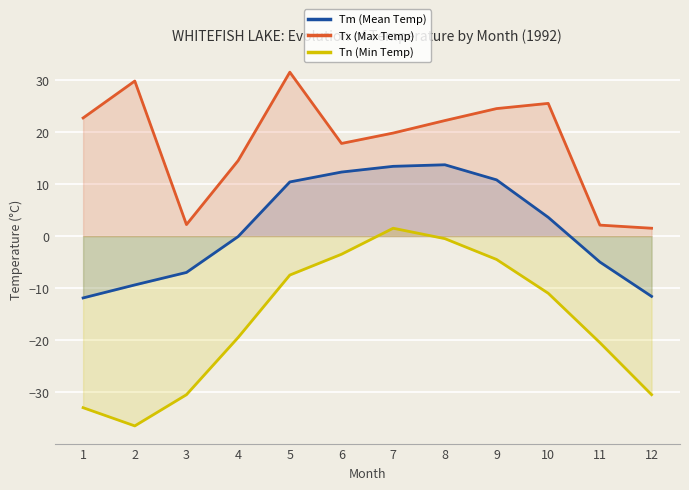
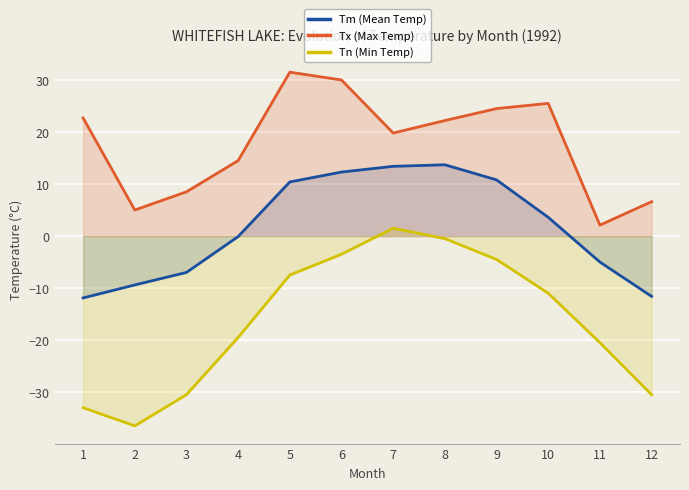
Tx (Max Temp), 2: 30 -> 5
Tx (Max Temp), 3: 2 -> 9
Tx (Max Temp), 6: 18 -> 30
Tx (Max Temp), 12: 2 -> 7
